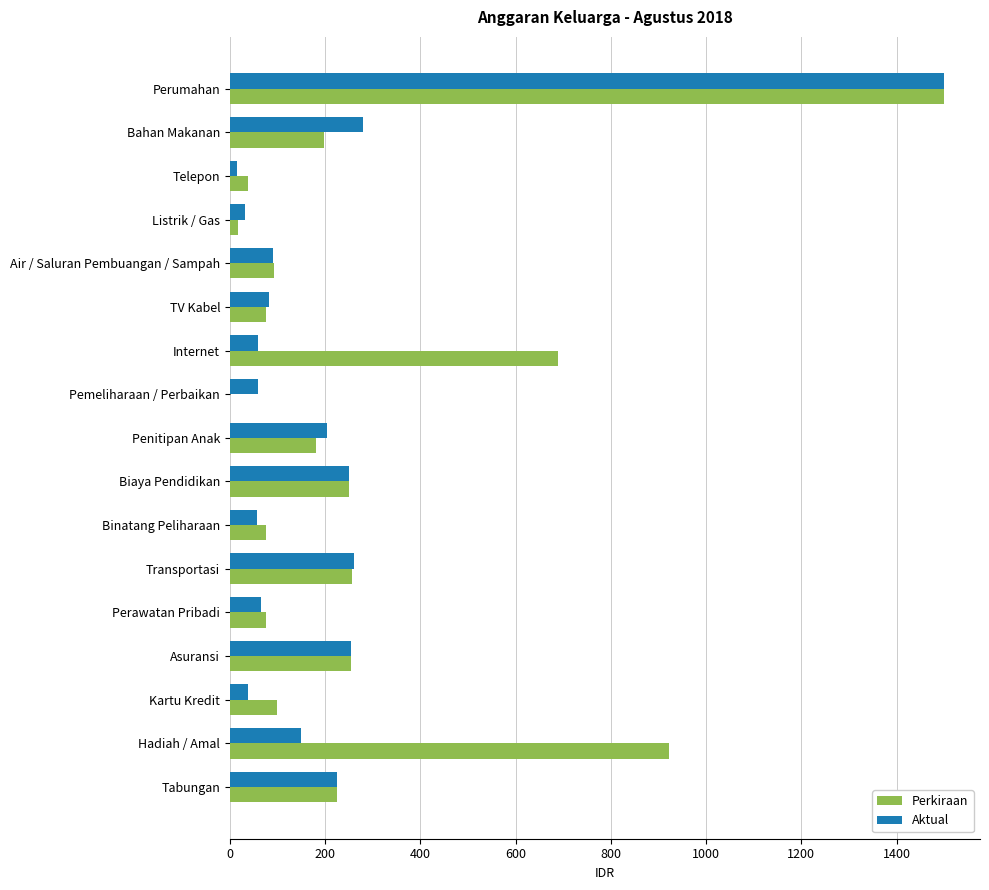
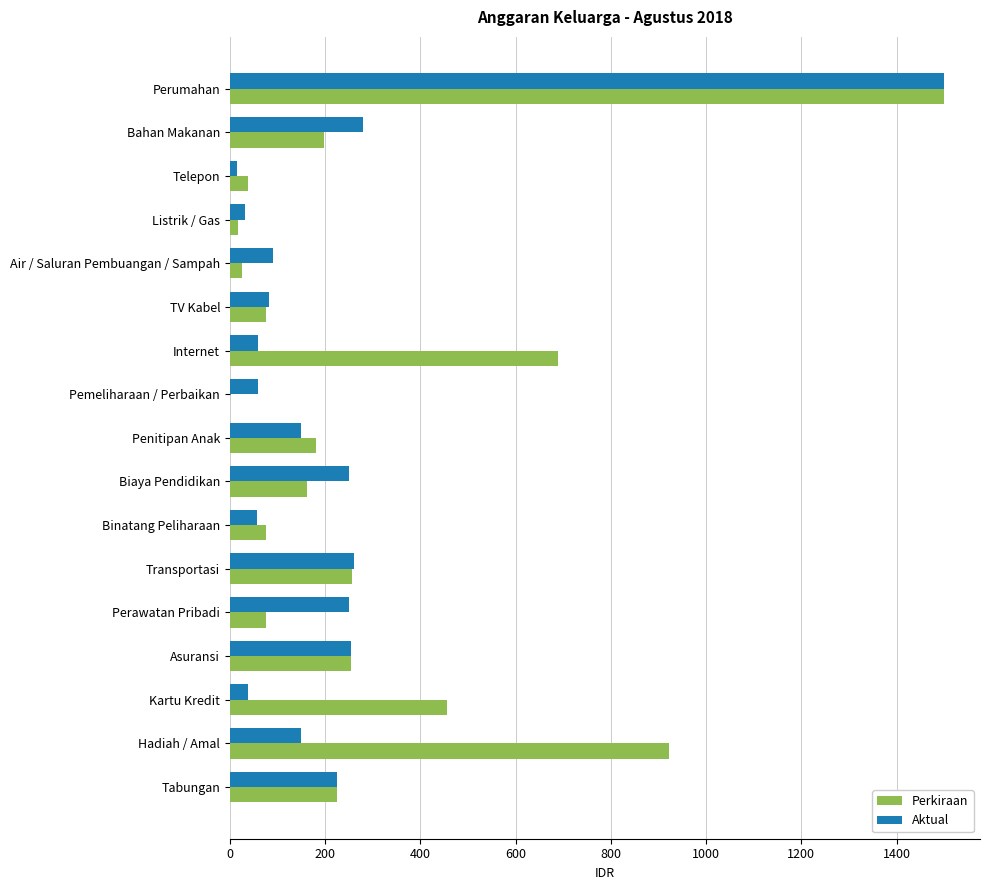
Perkiraan, Air / Saluran Pembuangan / Sampah: 90 -> 30
Aktual, Penitipan Anak: 200 -> 150
Perkiraan, Biaya Pendidikan: 250 -> 160
Aktual, Perawatan Pribadi: 70 -> 250
Perkiraan, Kartu Kredit: 100 -> 460
